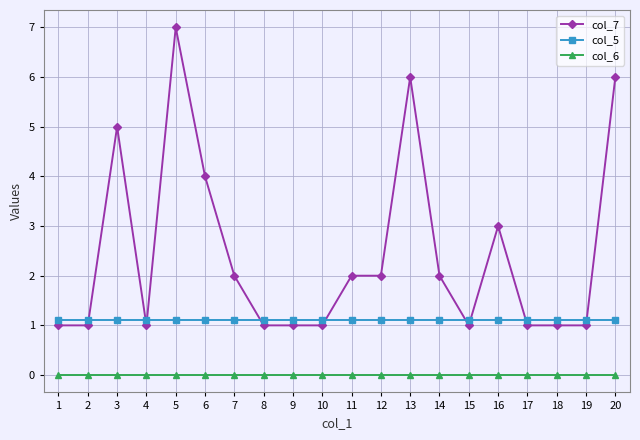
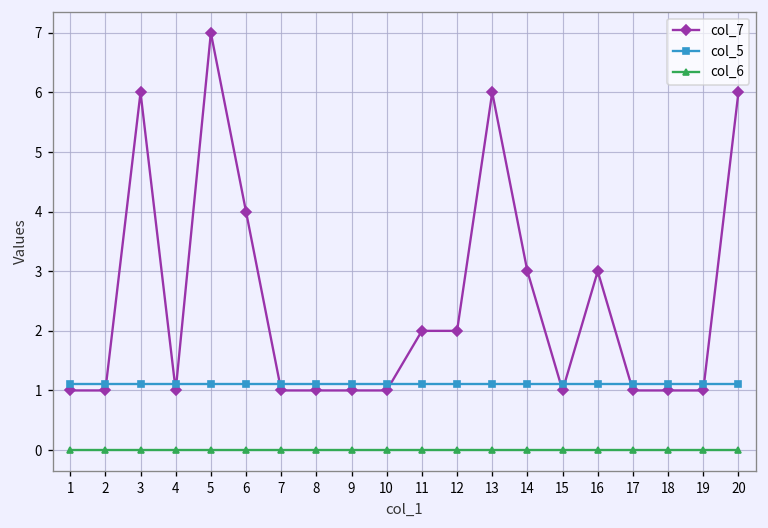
col_7, 3: 5 -> 6
col_7, 7: 2 -> 1
col_7, 14: 2 -> 3
